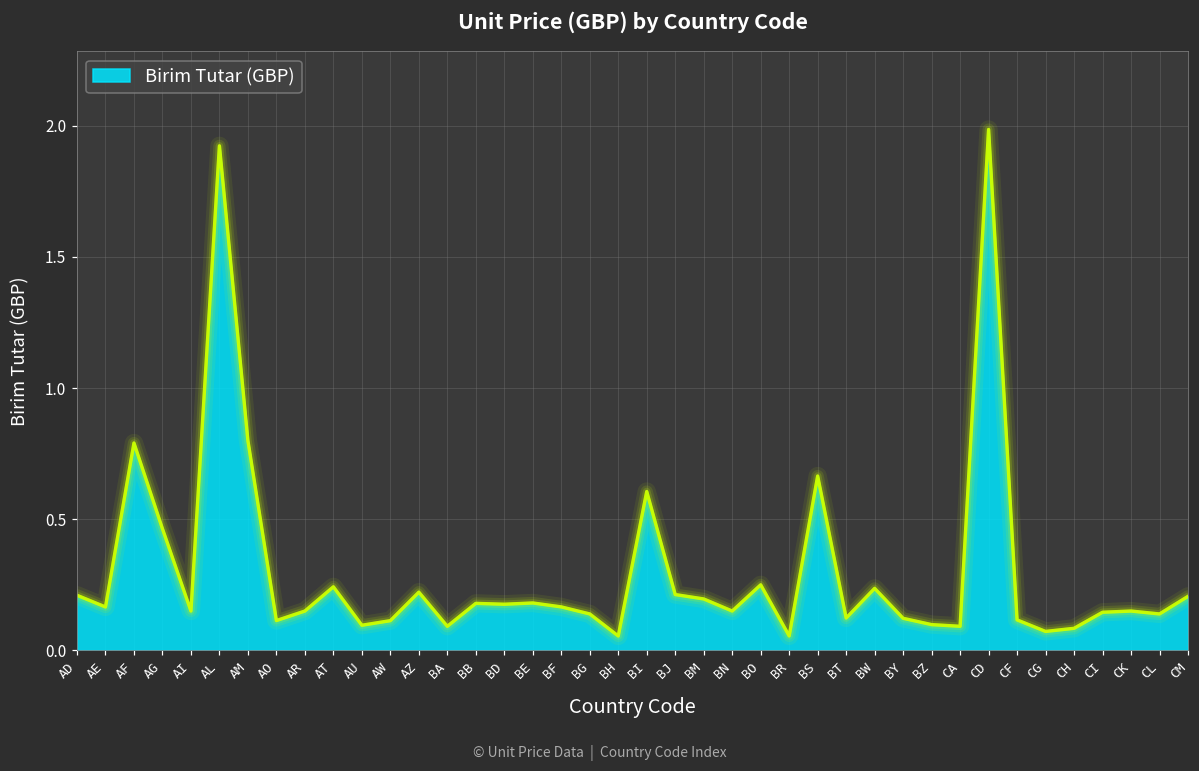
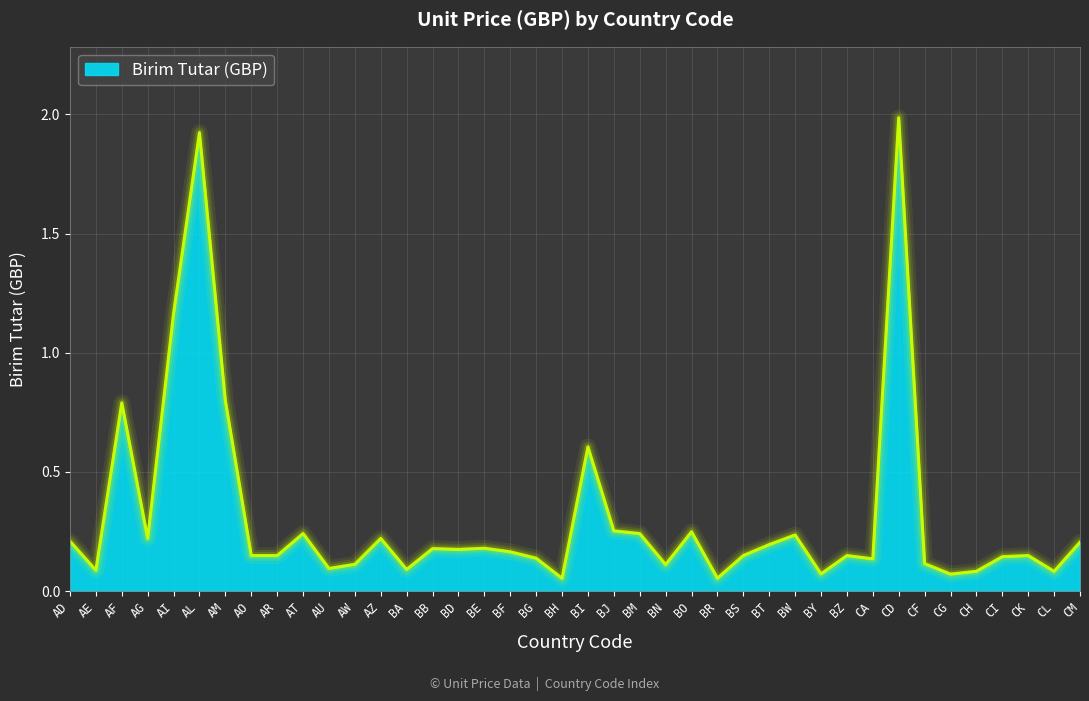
AE: 0.16 -> 0.09
AG: 0.46 -> 0.22
AI: 0.15 -> 1.16
AO: 0.11 -> 0.15
BJ: 0.21 -> 0.25
BM: 0.20 -> 0.24
BN: 0.15 -> 0.11
BS: 0.66 -> 0.15
BT: 0.12 -> 0.20
BY: 0.12 -> 0.07
BZ: 0.10 -> 0.15
CA: 0.09 -> 0.14
CL: 0.14 -> 0.08
